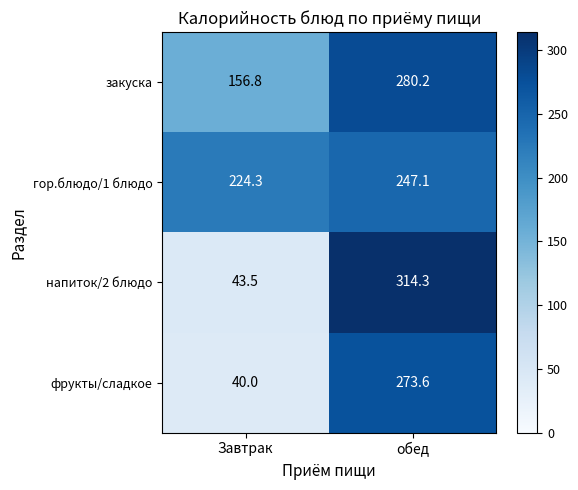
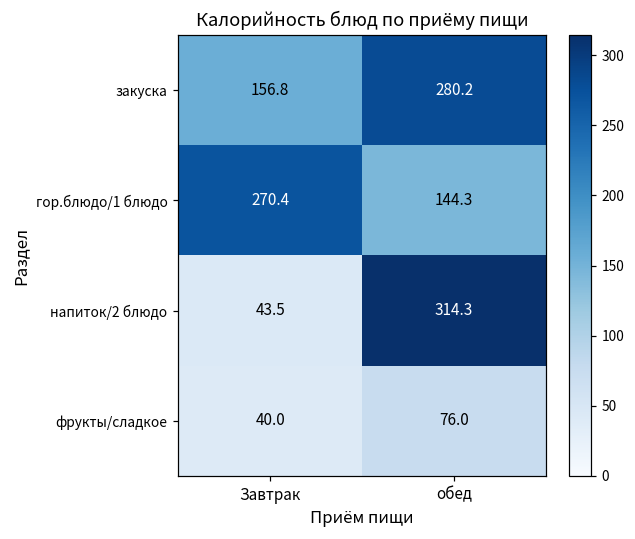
гор.блюдо/1 блюдо, Завтрак: 224.3 -> 270.4
гор.блюдо/1 блюдо, обед: 247.1 -> 144.3
фрукты/сладкое, обед: 273.6 -> 76.0
